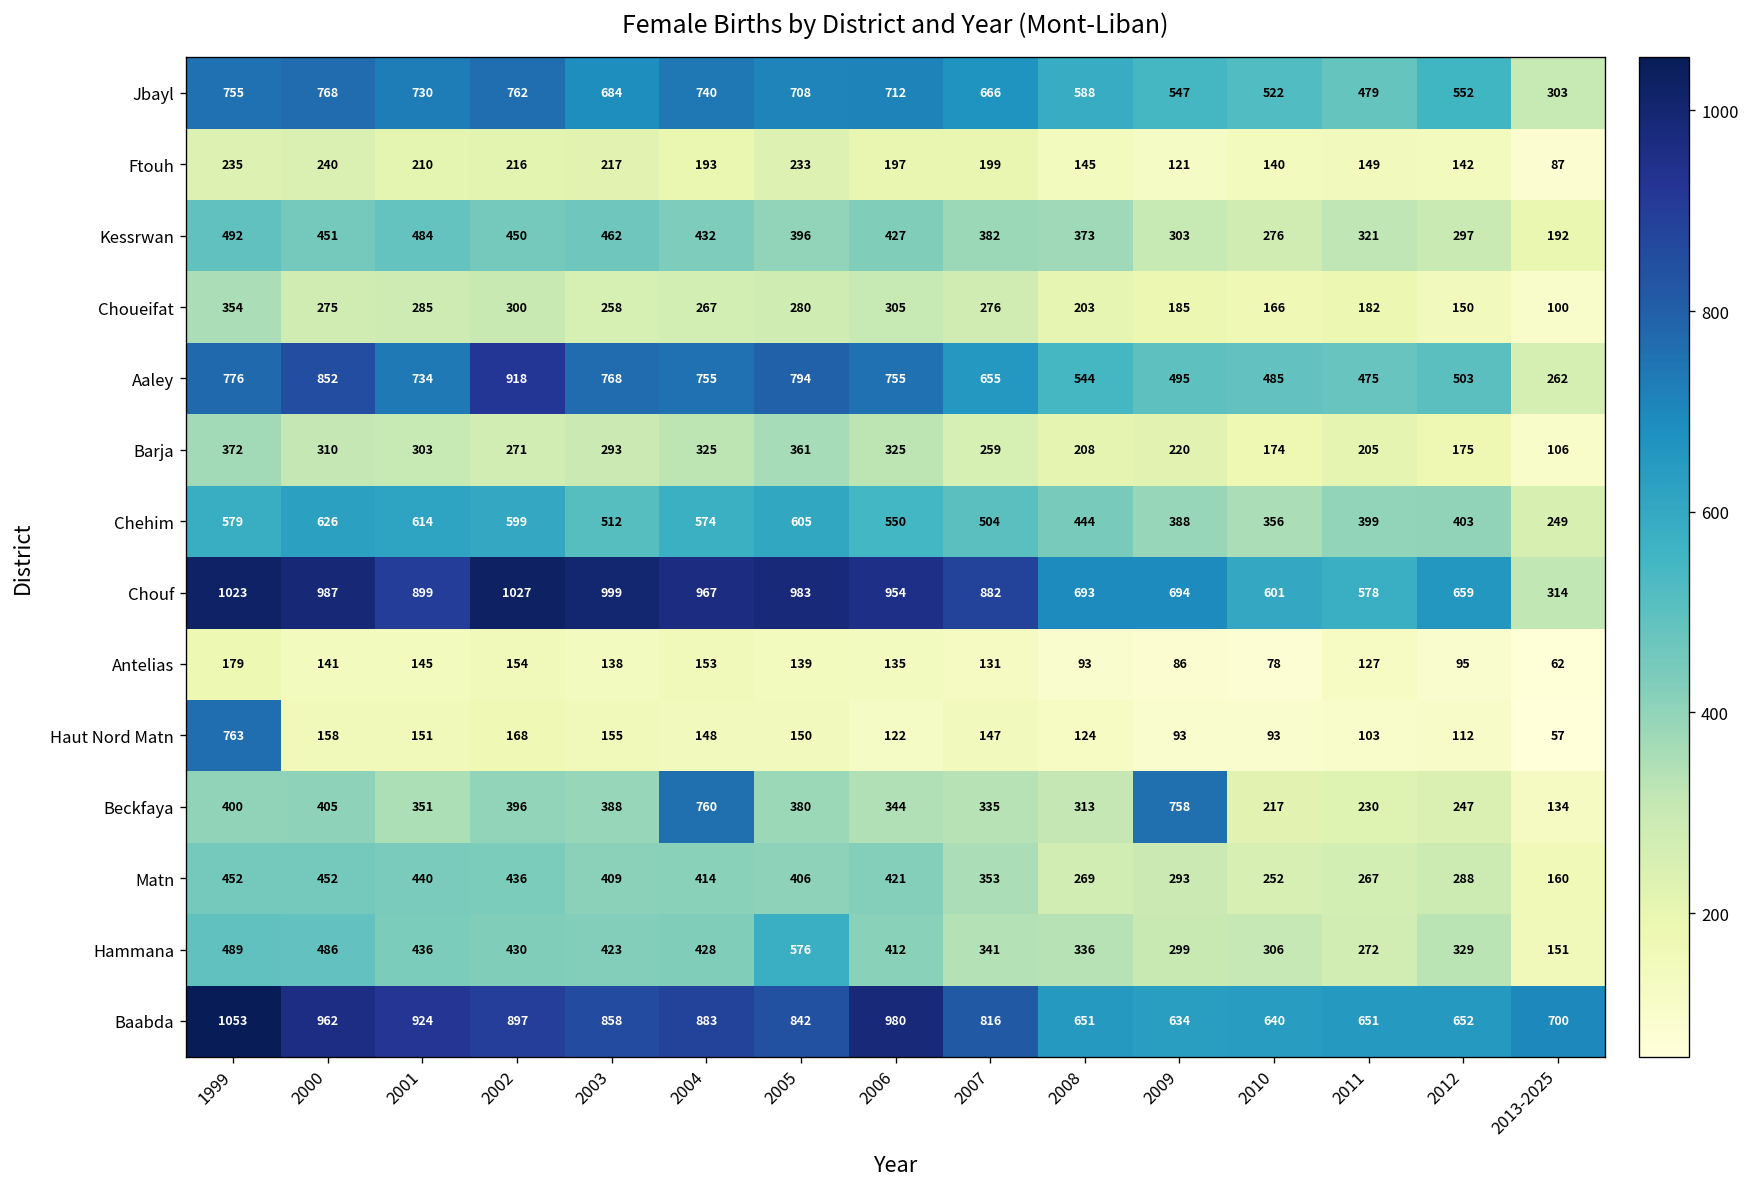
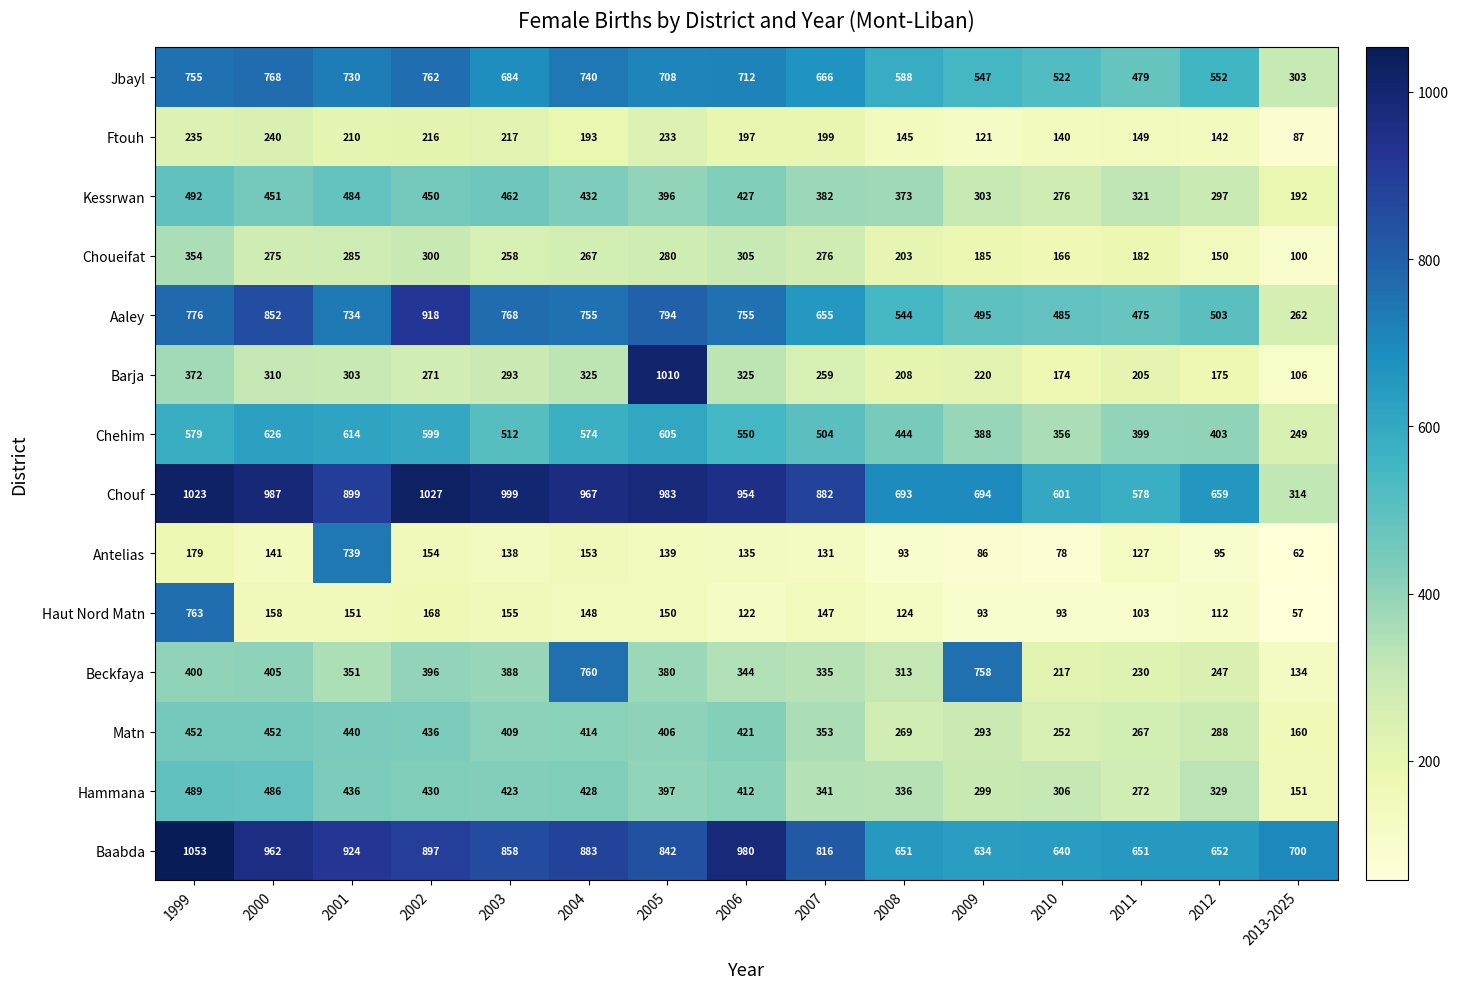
Barja, 2005: 361 -> 1010
Antelias, 2001: 145 -> 739
Hammana, 2005: 576 -> 397
